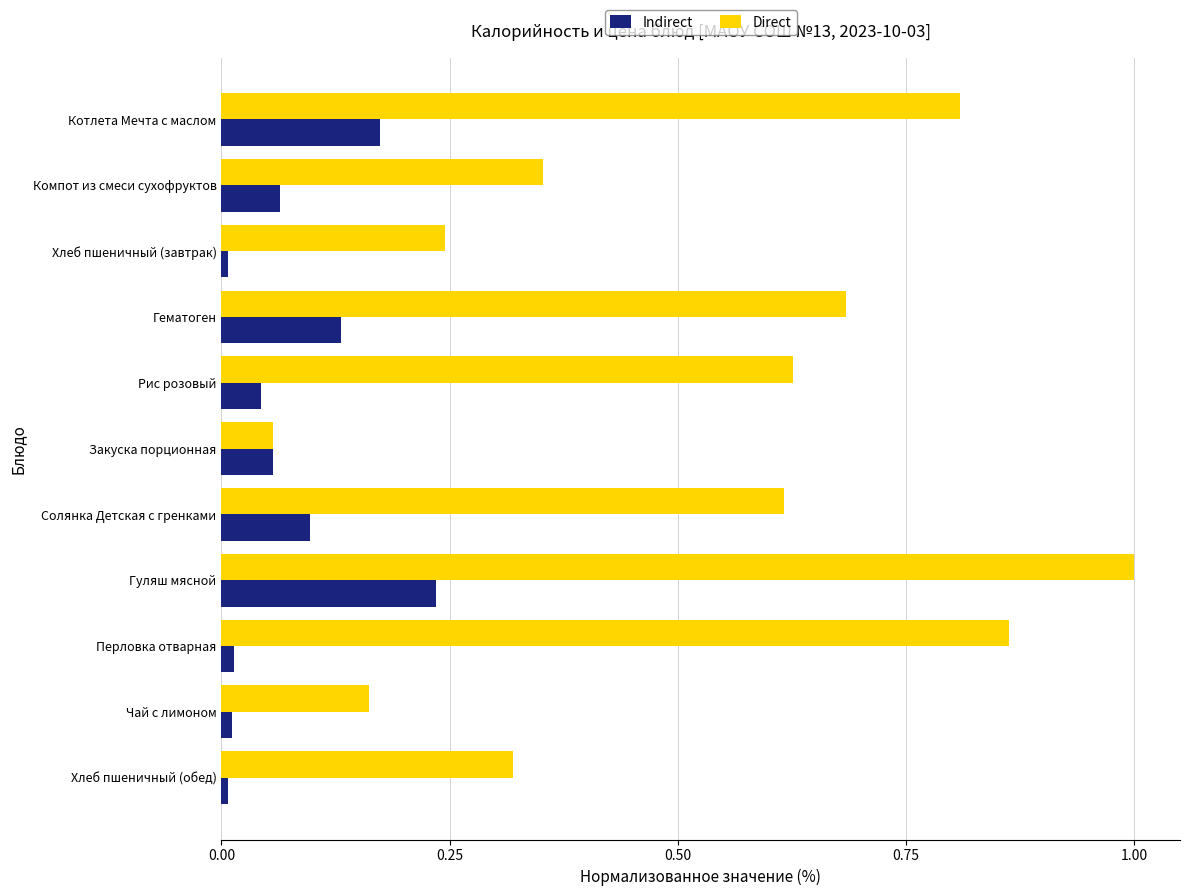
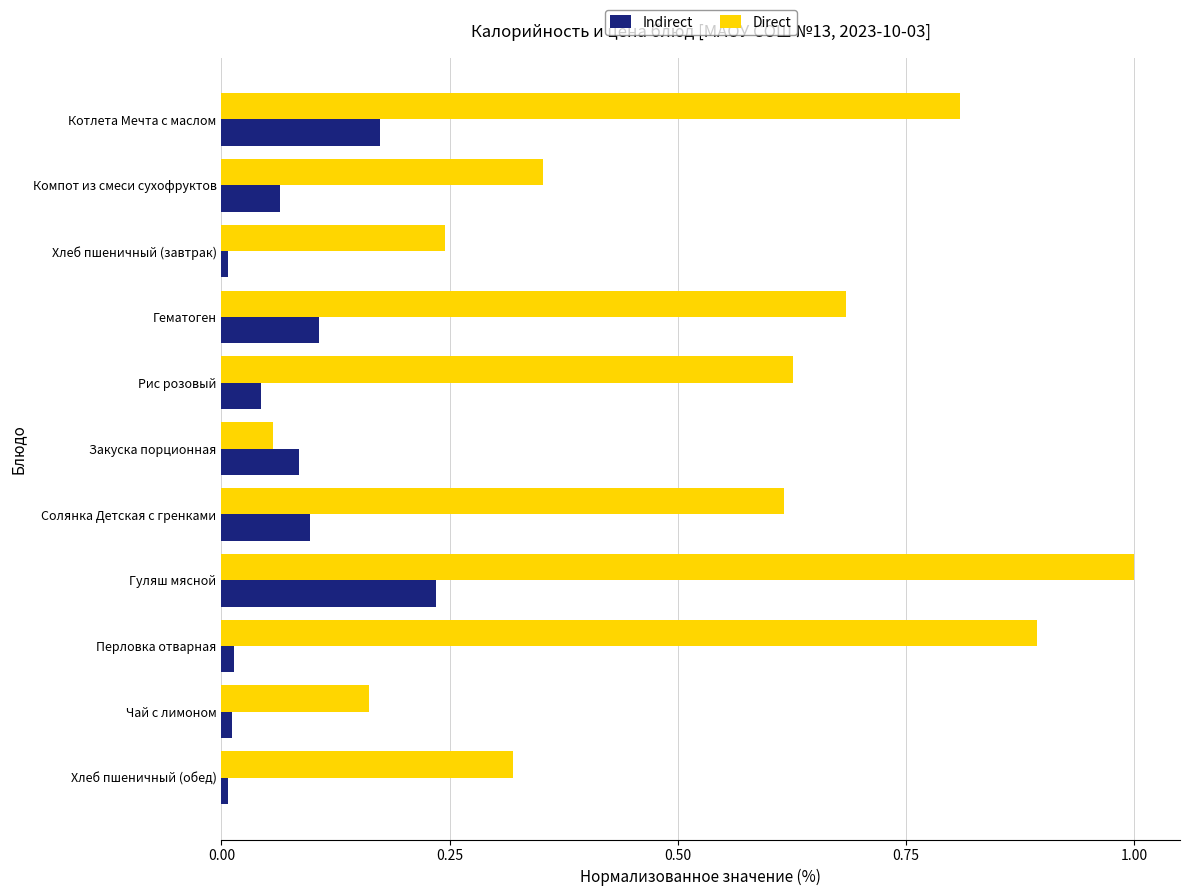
Indirect, Гематоген: 0.13 -> 0.11
Indirect, Закуска порционная: 0.06 -> 0.08
Direct, Перловка отварная: 0.86 -> 0.89
